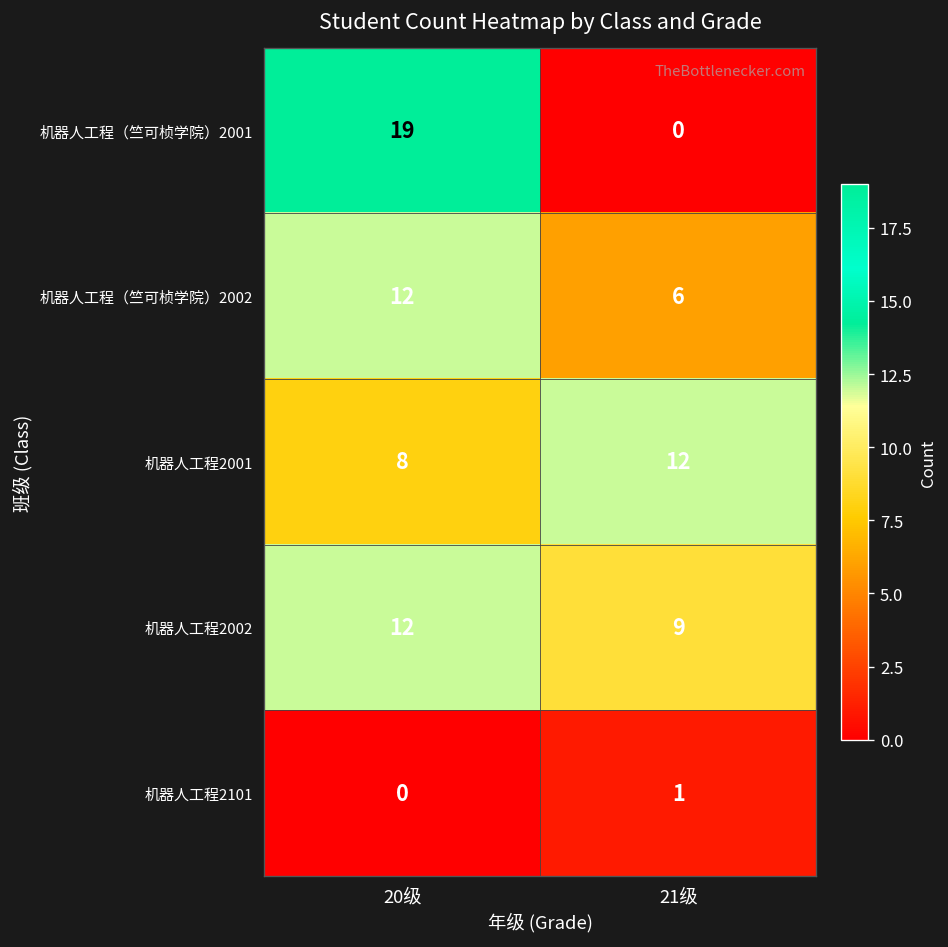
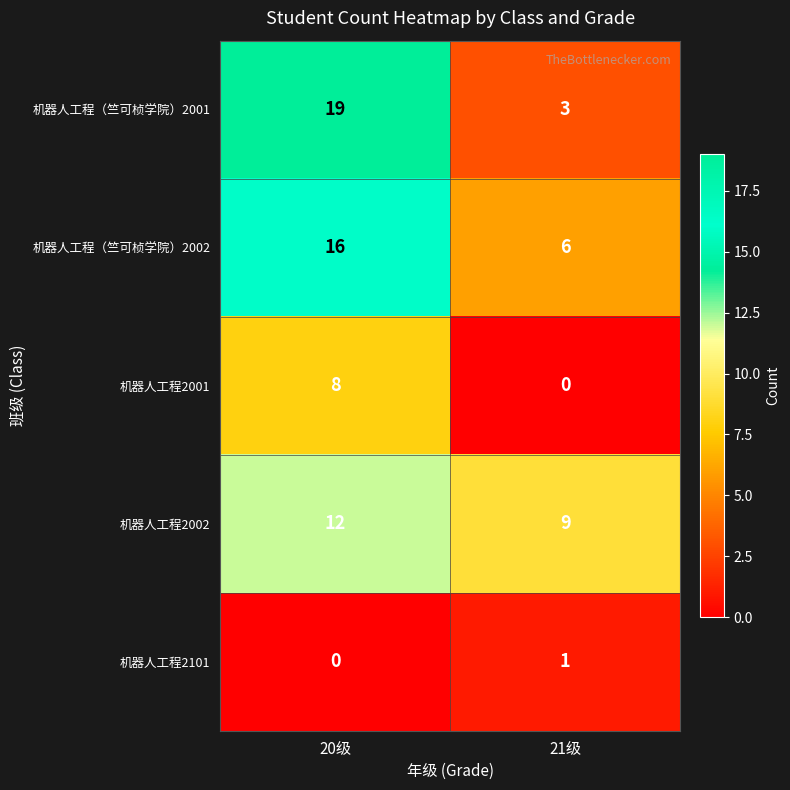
机器人工程（竺可桢学院）2001, 21级: 0 -> 3
机器人工程（竺可桢学院）2002, 20级: 12 -> 16
机器人工程2001, 21级: 12 -> 0
